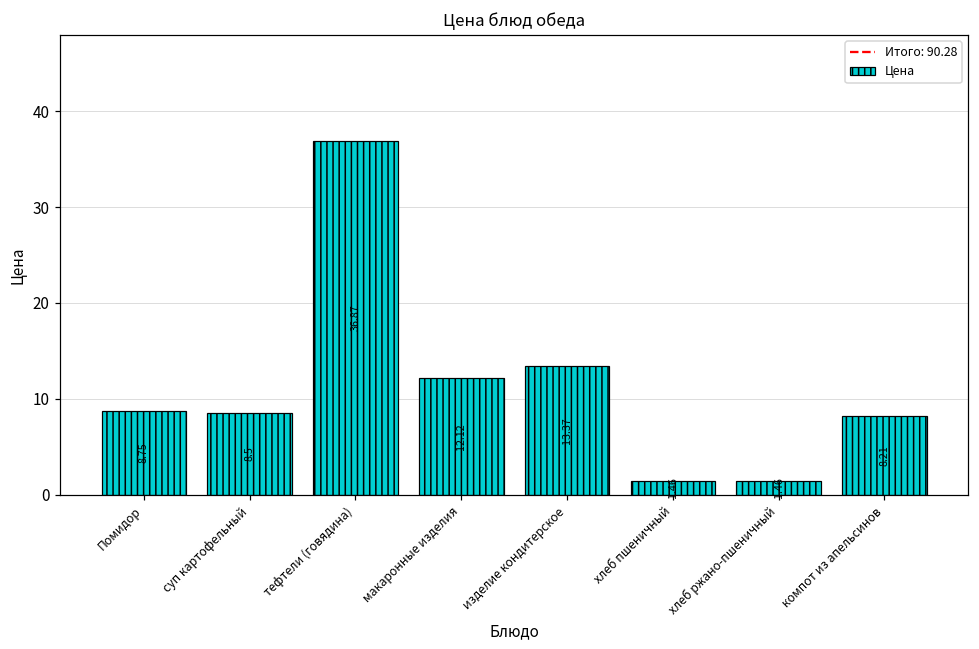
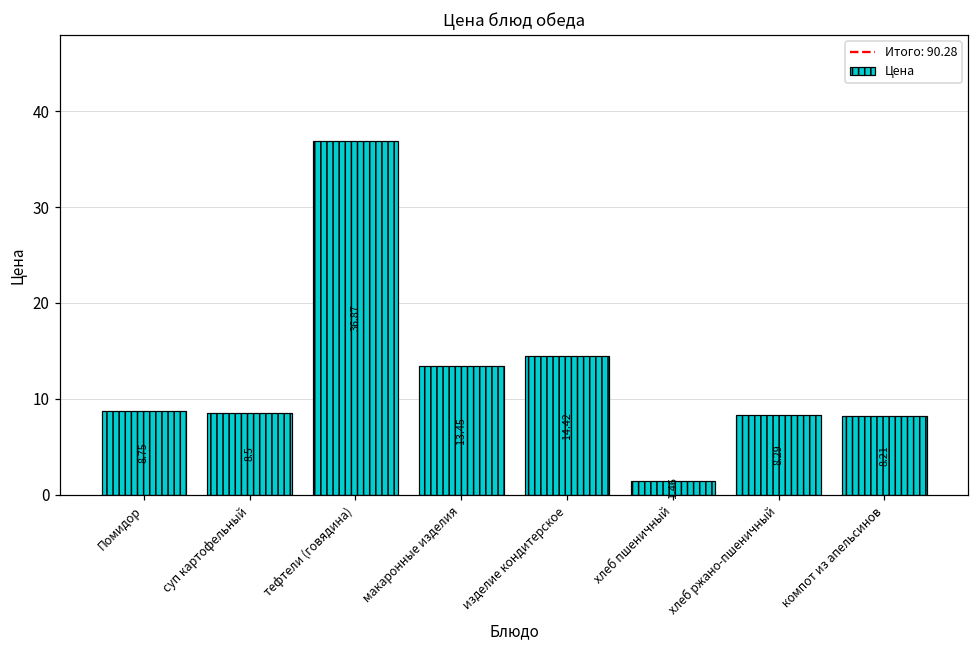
макаронные изделия: 12.12 -> 13.45
изделие кондитерское: 13.37 -> 14.42
хлеб ржано-пшеничный: 1.46 -> 8.29
